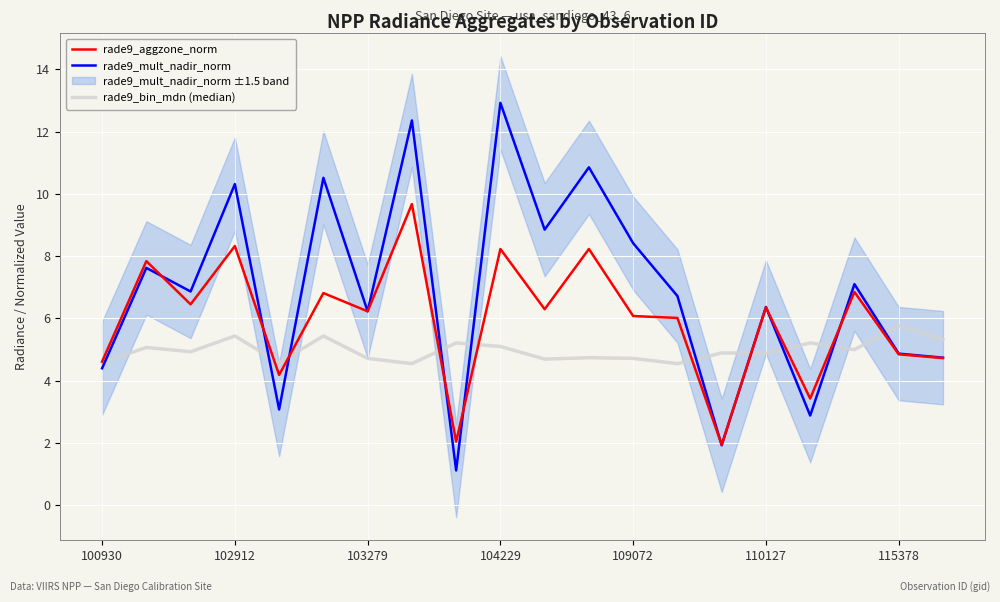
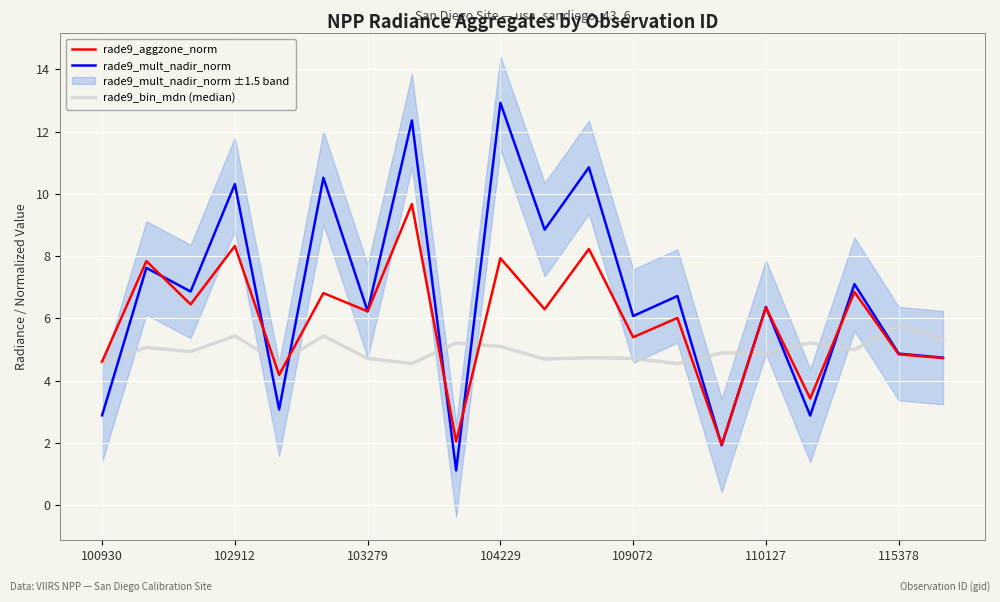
rade9_mult_nadir_norm, 100930: 4.4 -> 2.9
rade9_aggzone_norm, 104229: 8.2 -> 7.9
rade9_aggzone_norm, 109072: 6.1 -> 5.4
rade9_mult_nadir_norm, 109072: 8.4 -> 6.1
